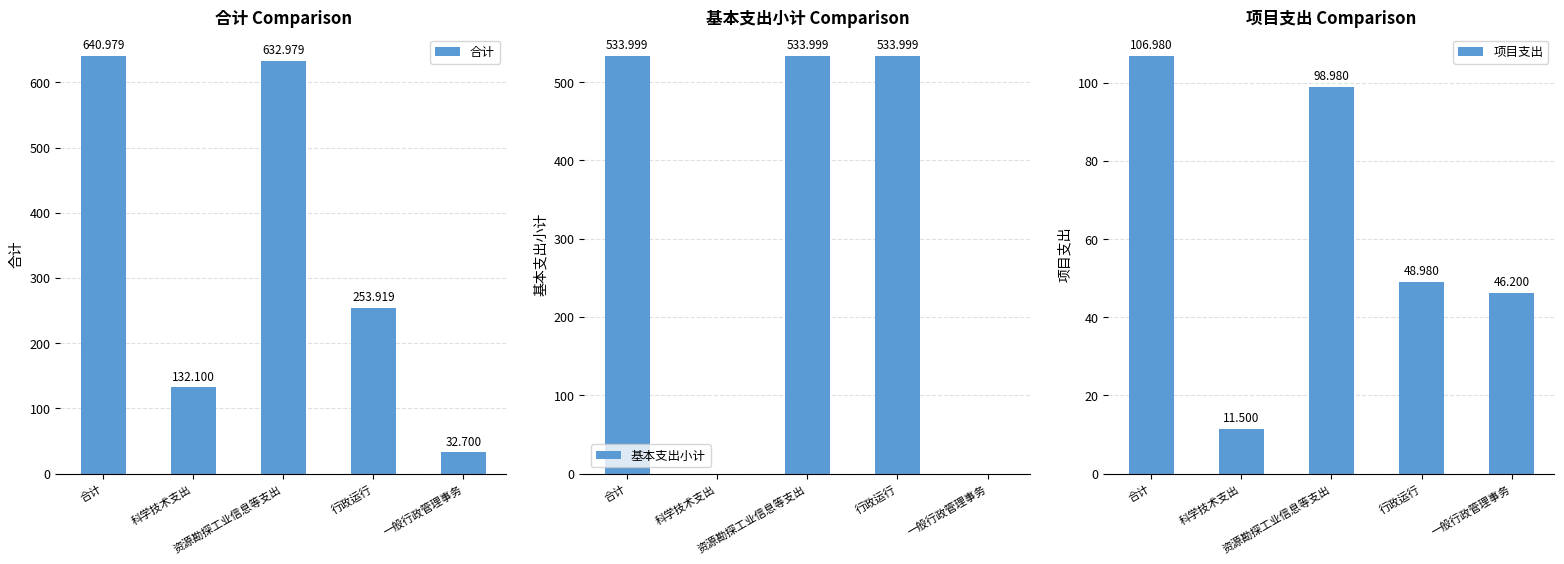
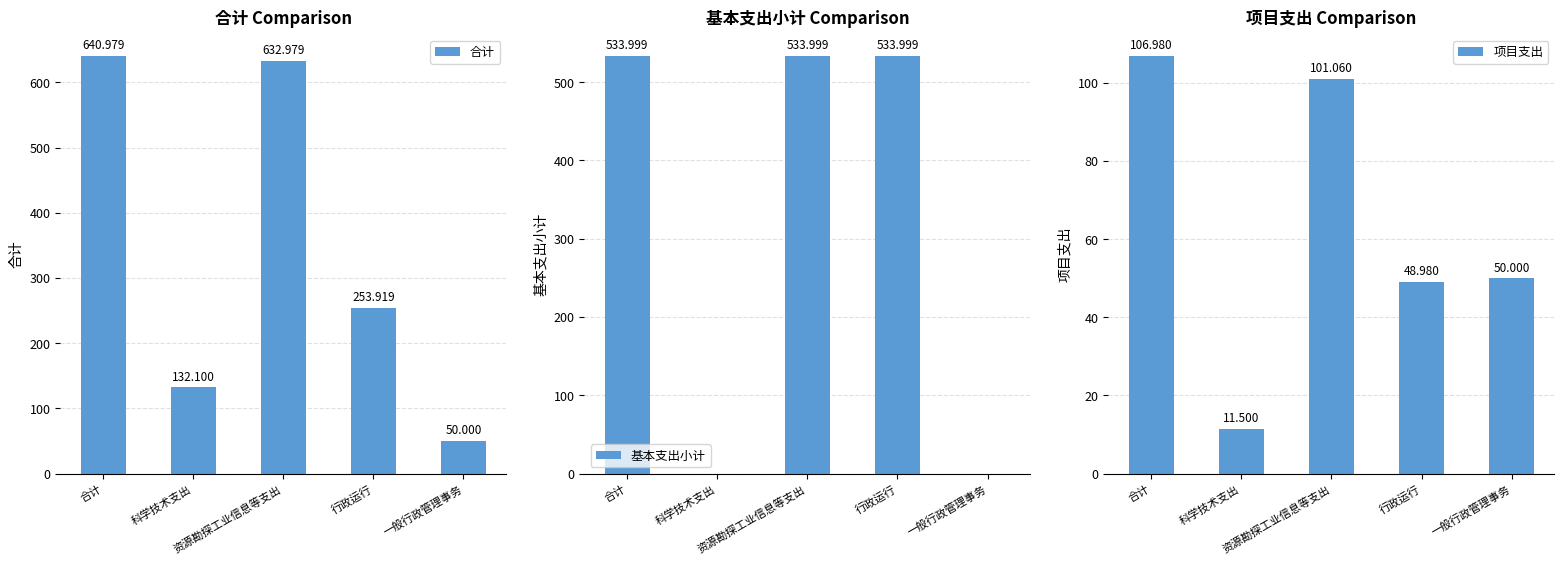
合计 Comparison, 一般行政管理事务: 32.700 -> 50.000
项目支出 Comparison, 资源勘探工业信息等支出: 98.980 -> 101.060
项目支出 Comparison, 一般行政管理事务: 46.200 -> 50.000
